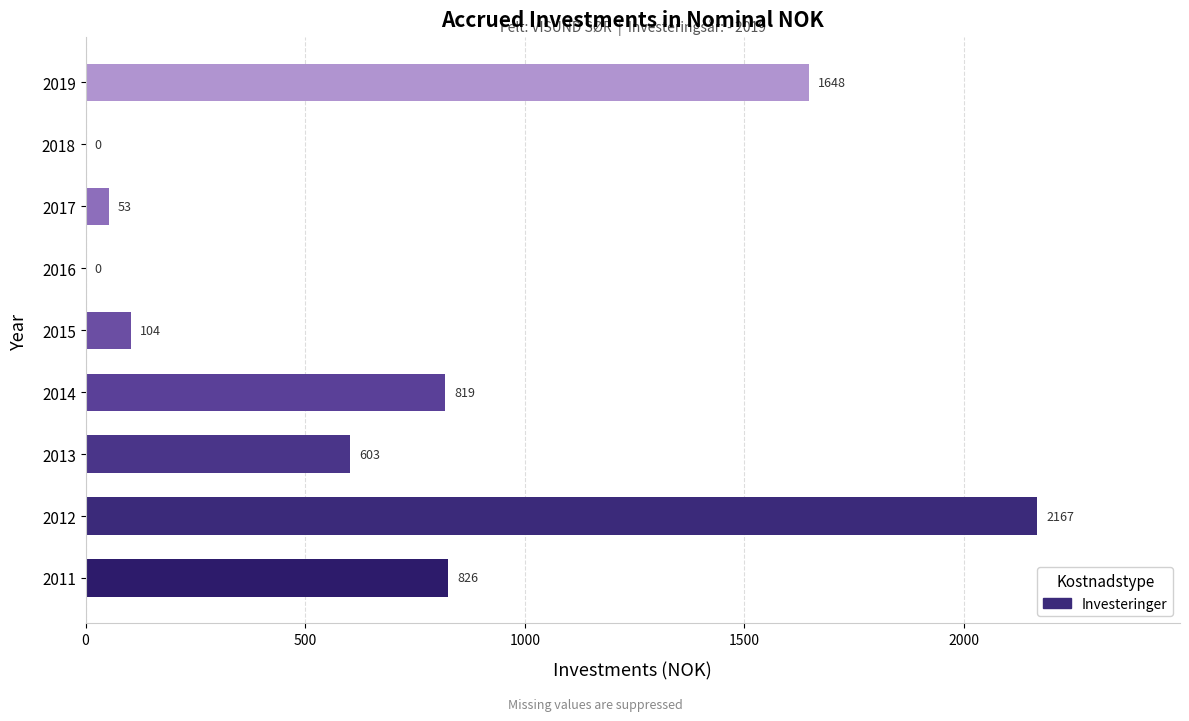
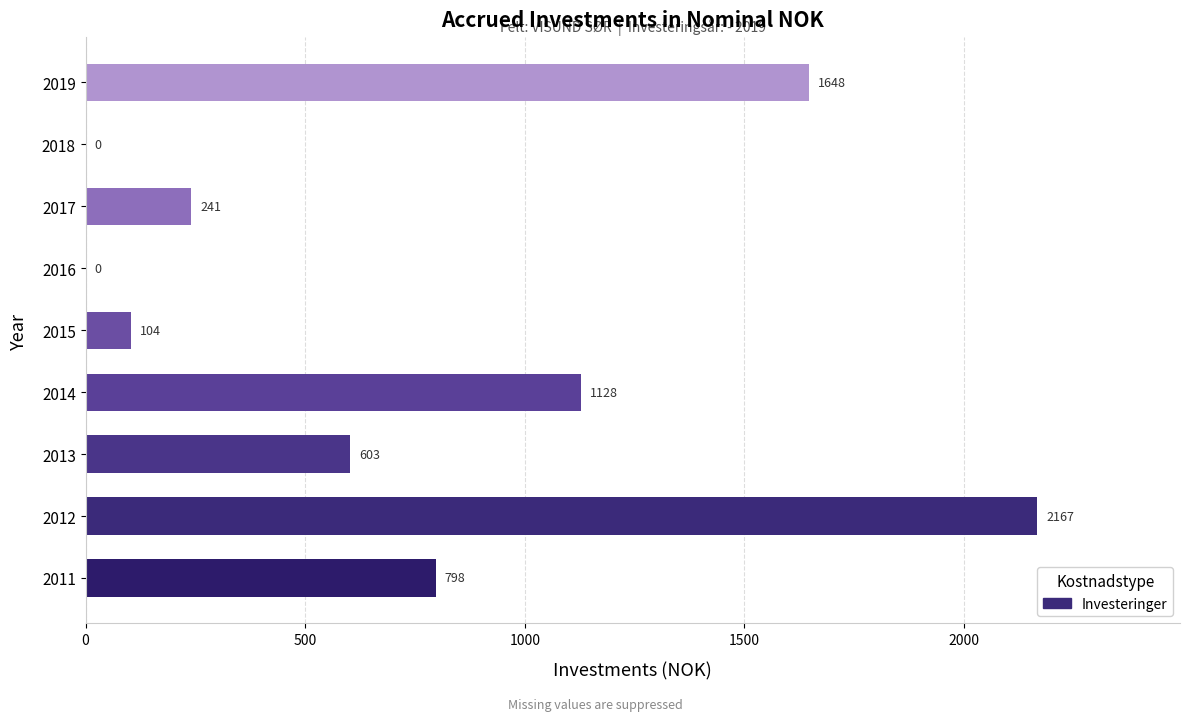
2017: 53 -> 241
2014: 819 -> 1128
2011: 826 -> 798
